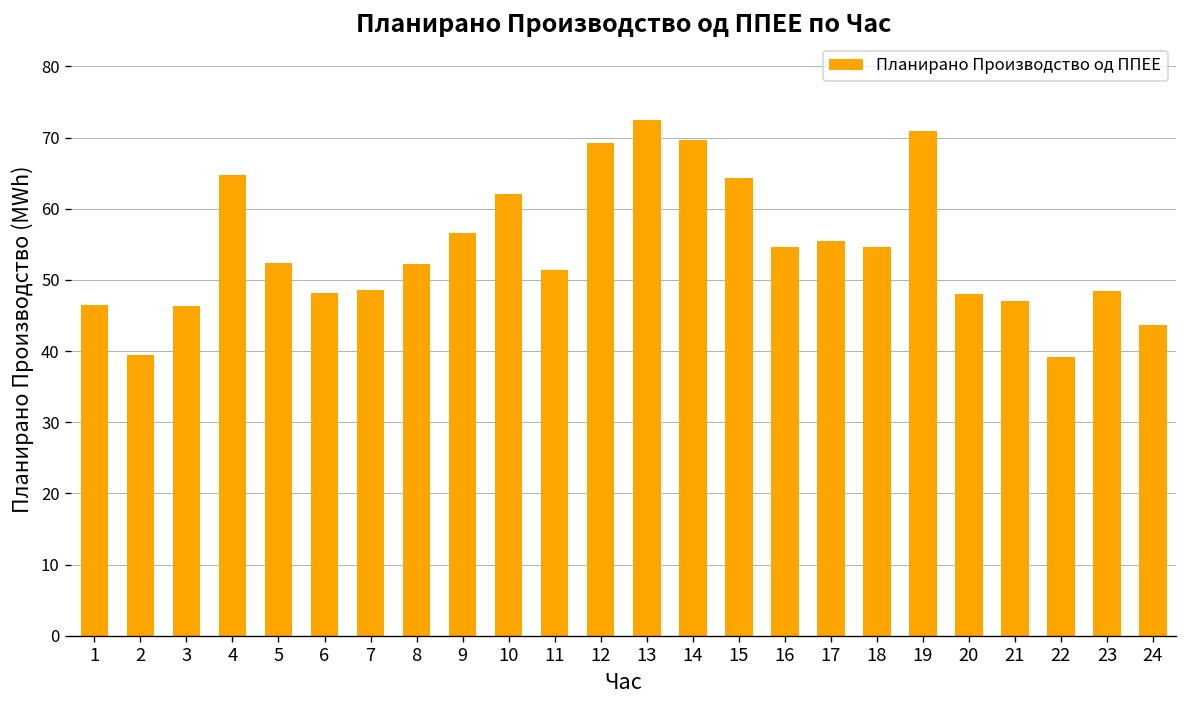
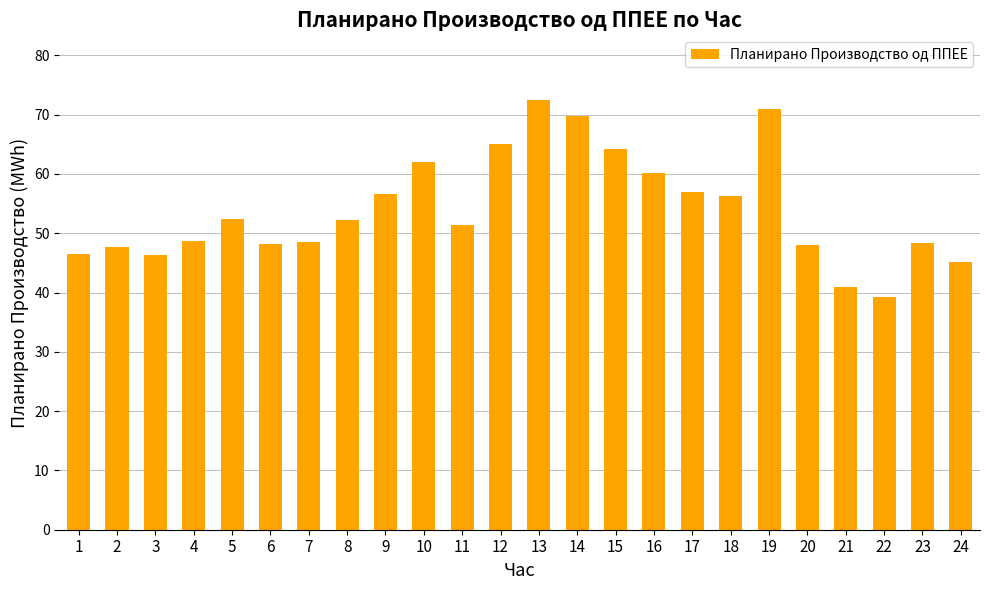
2: 39 -> 48
4: 65 -> 49
12: 69 -> 65
16: 55 -> 60
17: 55 -> 57
18: 55 -> 56
21: 47 -> 41
24: 44 -> 45
